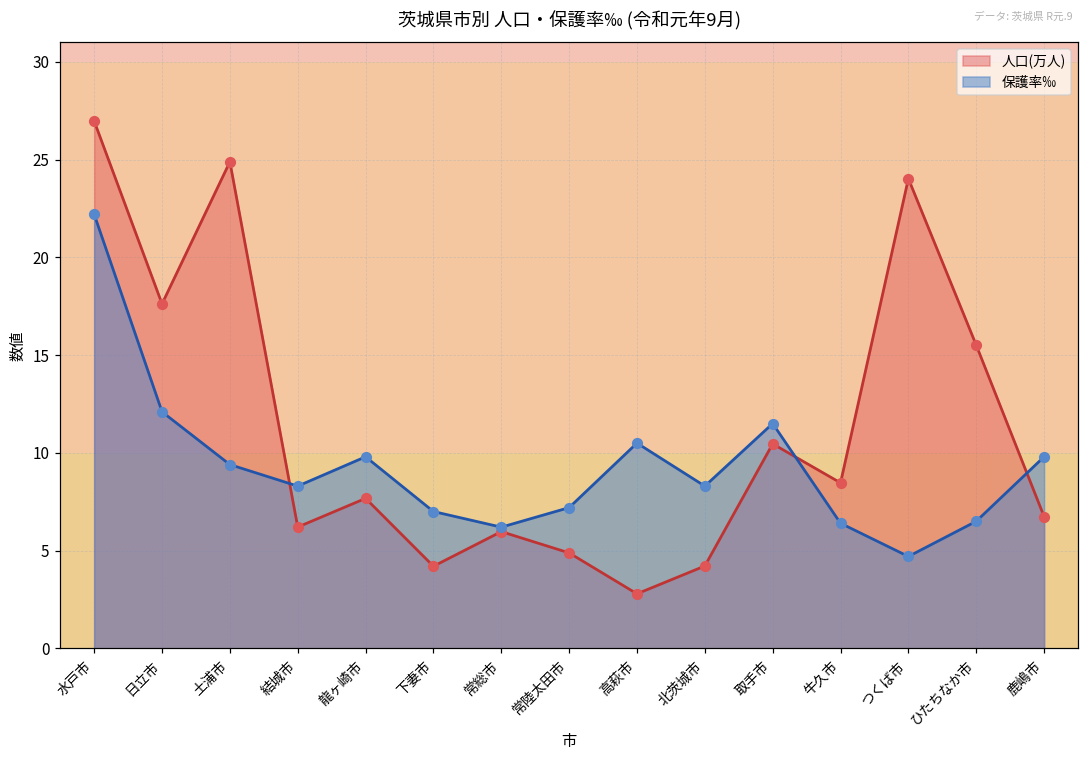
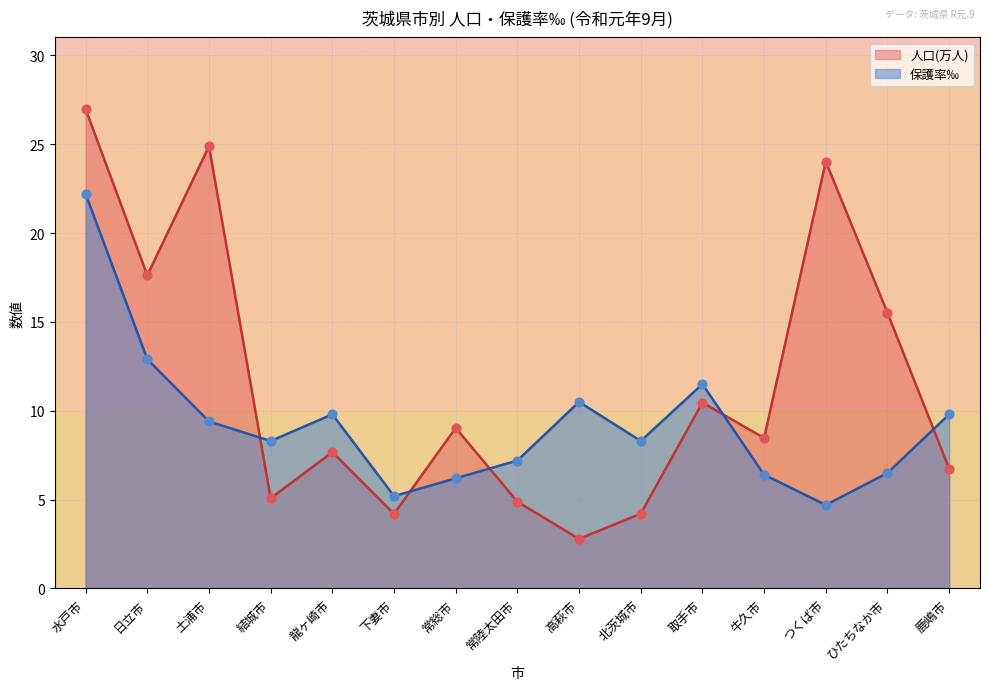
保護率‰, 日立市: 12.1 -> 12.9
人口(万人), 結城市: 6.2 -> 5.1
保護率‰, 下妻市: 7.0 -> 5.2
人口(万人), 常総市: 6.0 -> 9.0
